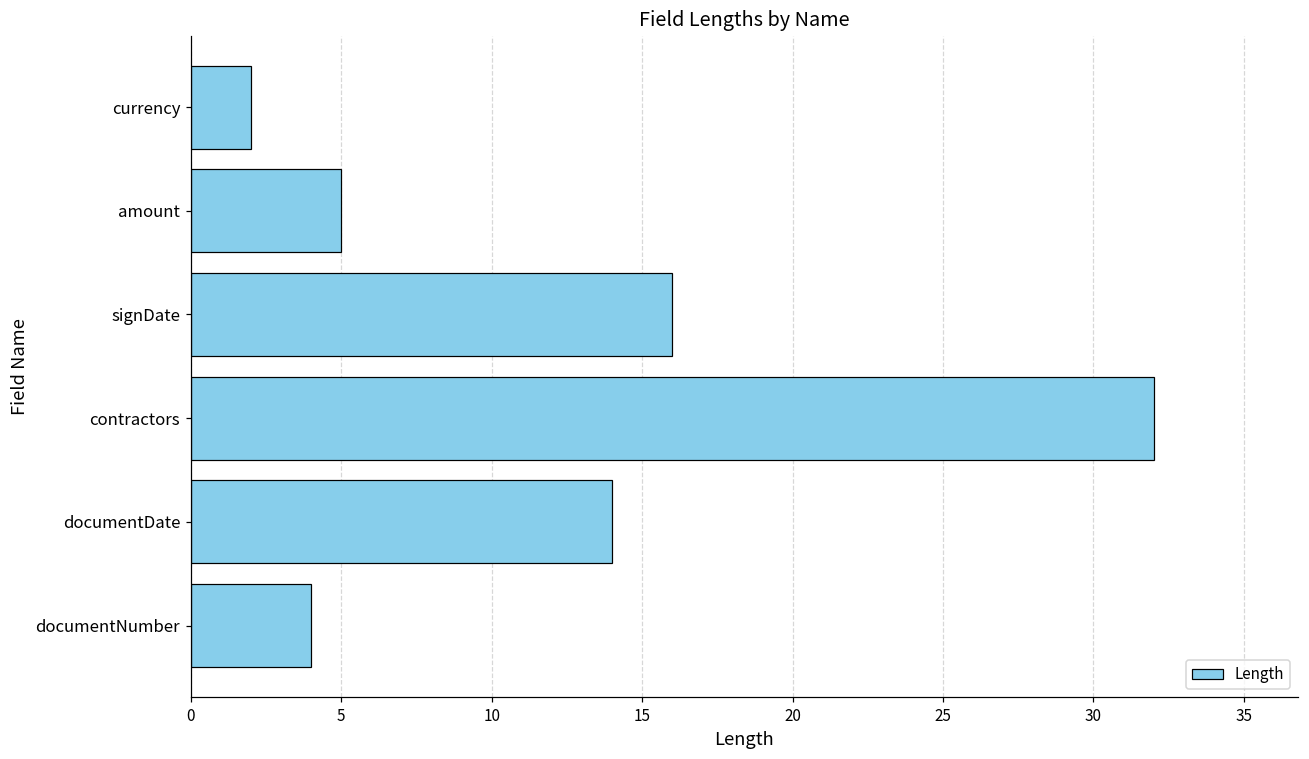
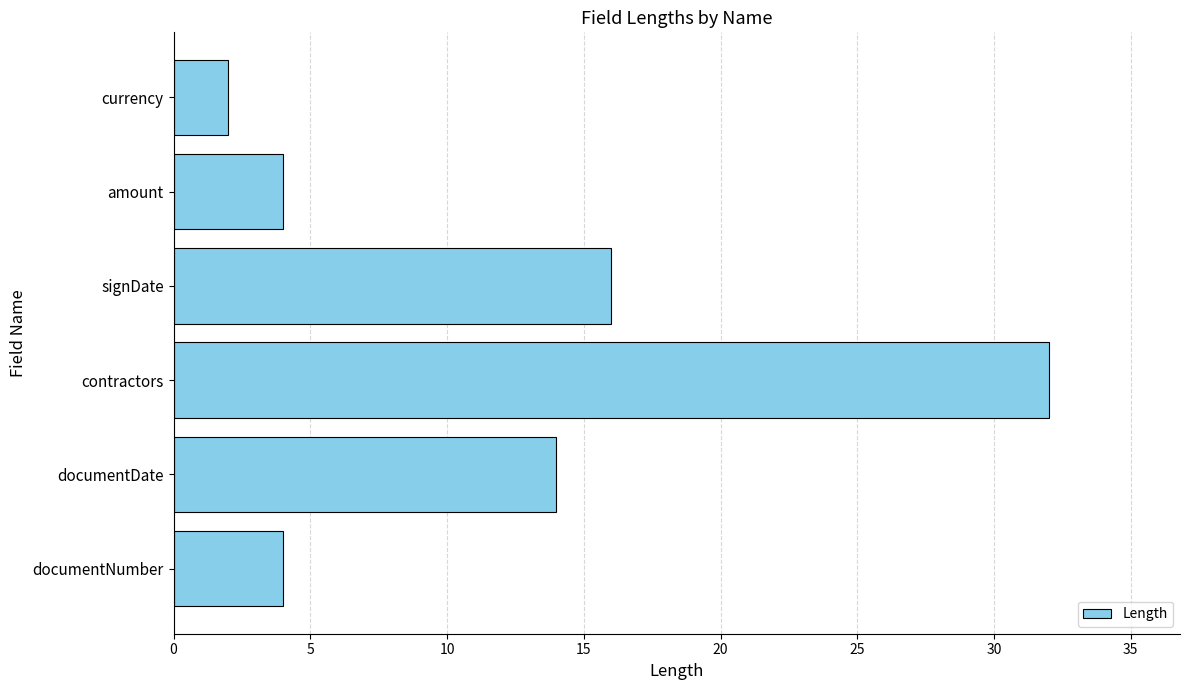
amount: 5 -> 4
